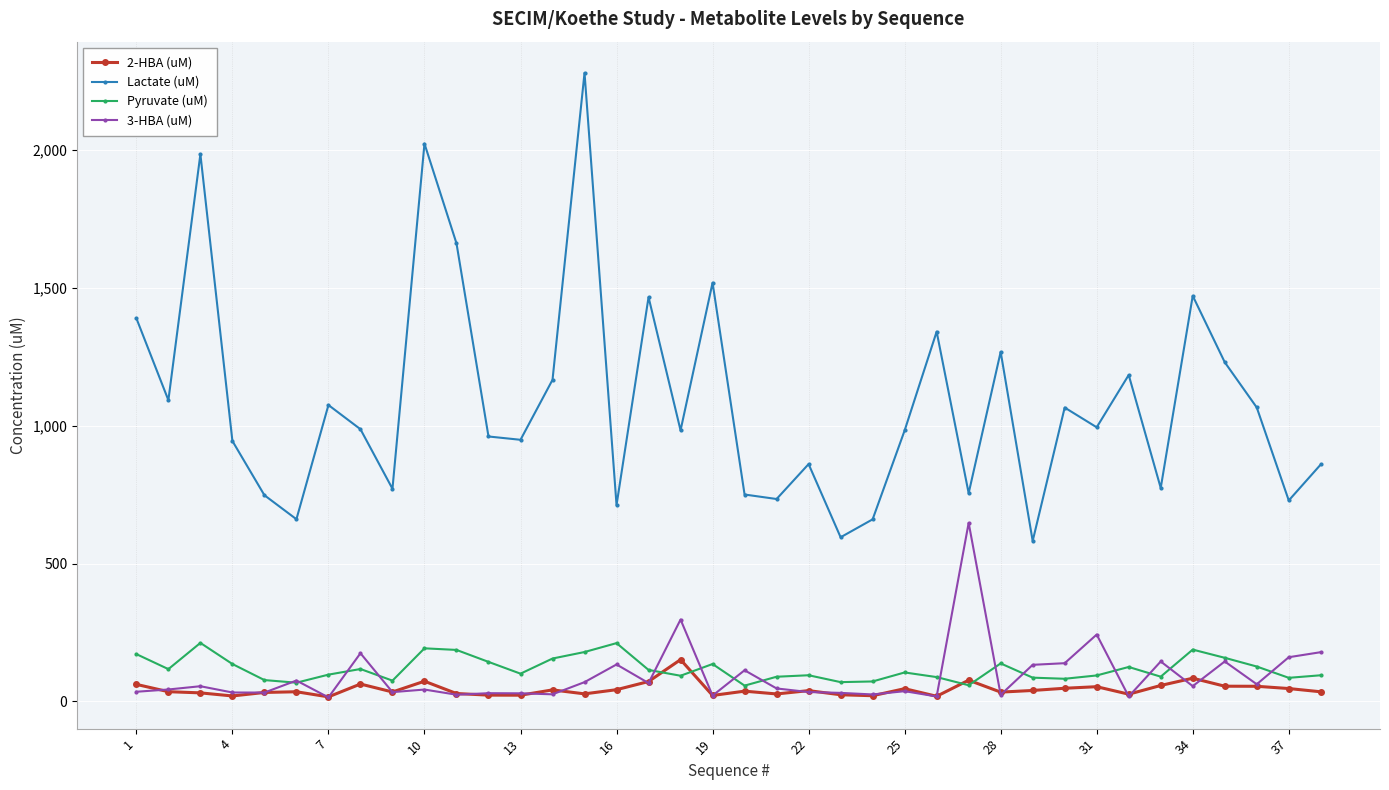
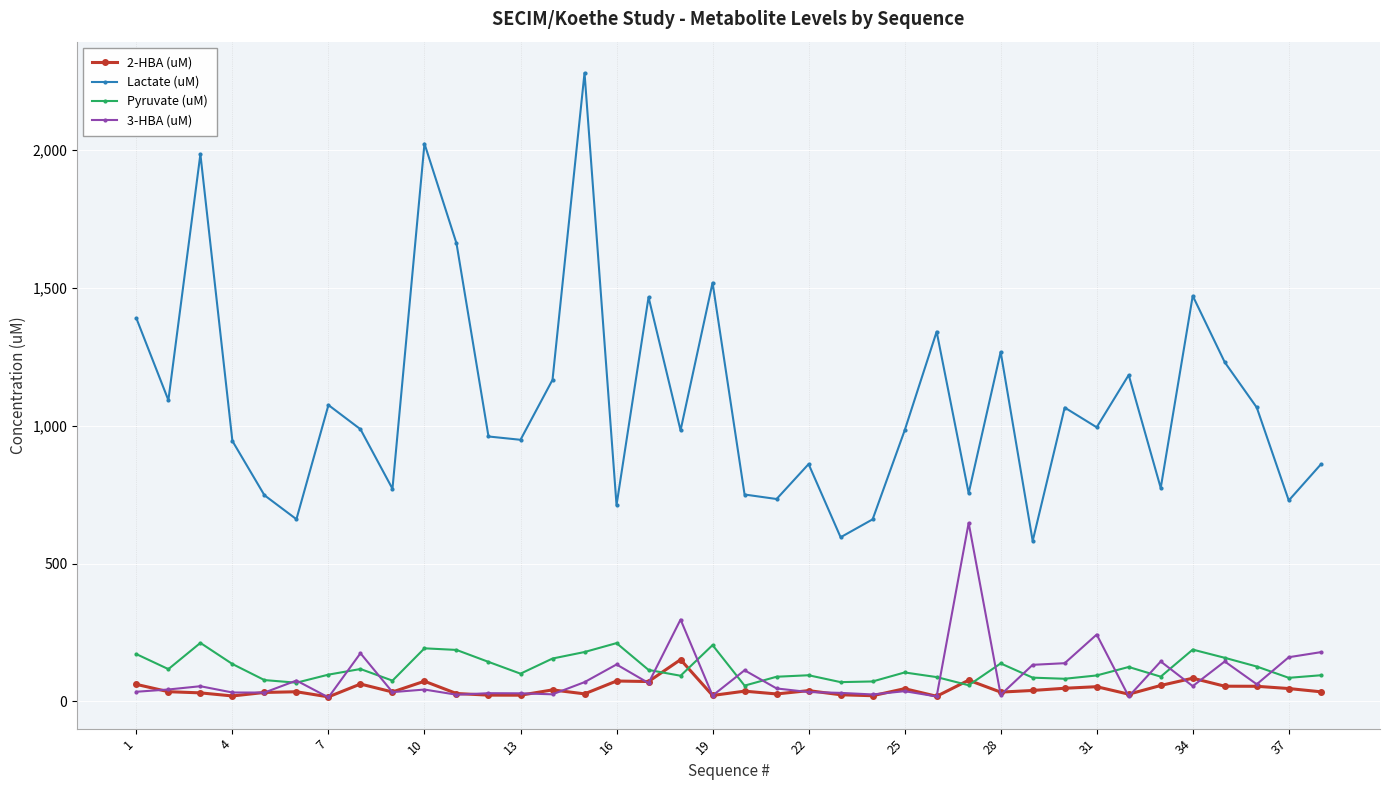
2-HBA (uM), 16: 40 -> 70
Pyruvate (uM), 19: 140 -> 200
